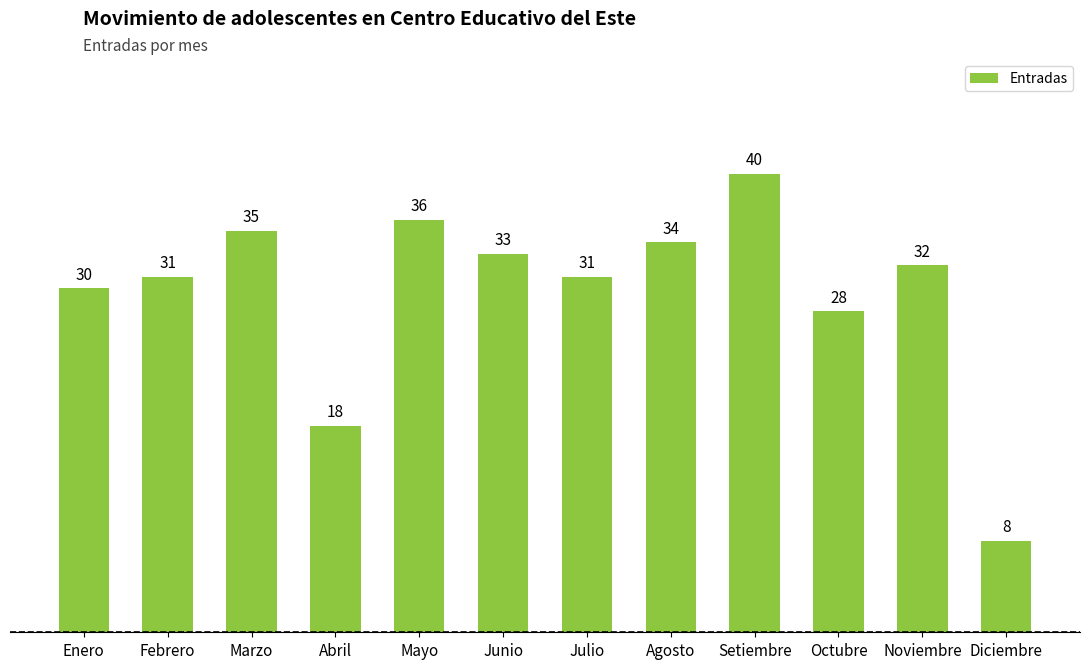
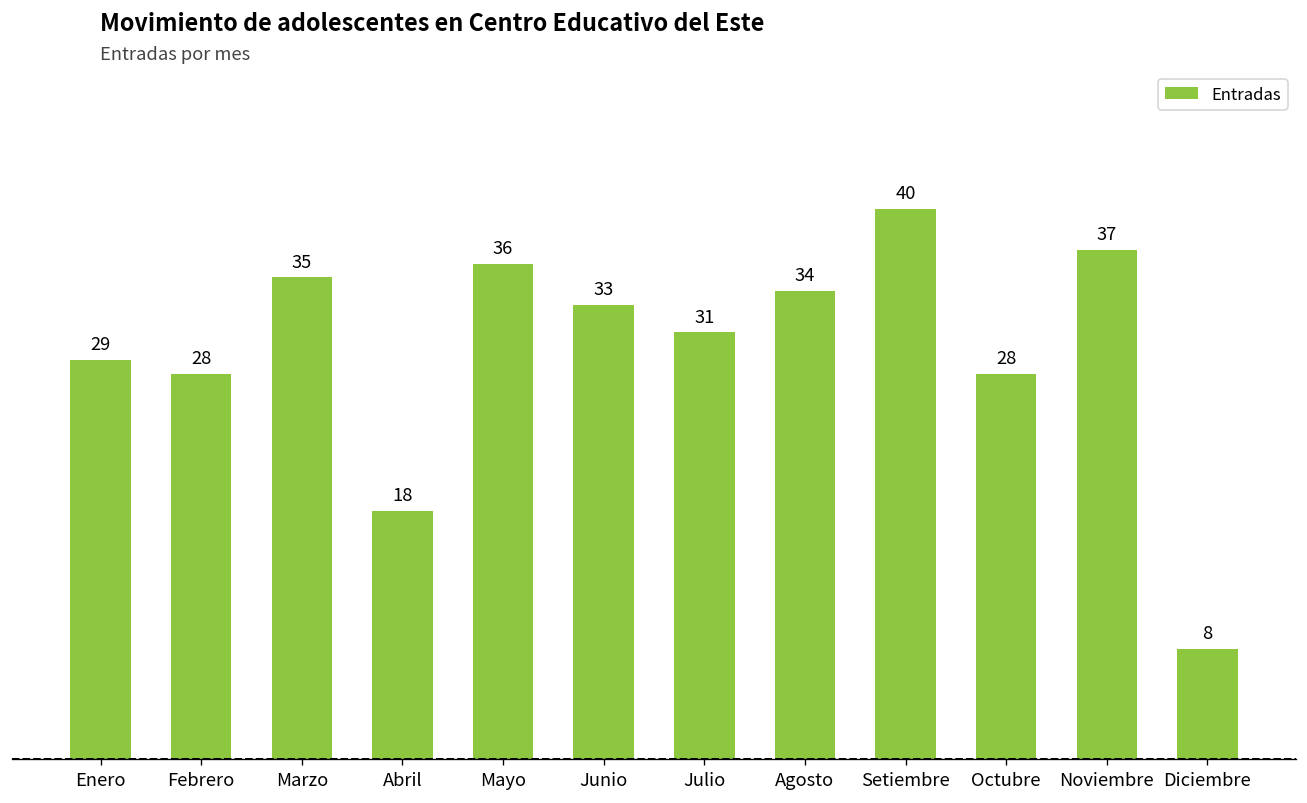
Enero: 30 -> 29
Febrero: 31 -> 28
Noviembre: 32 -> 37
